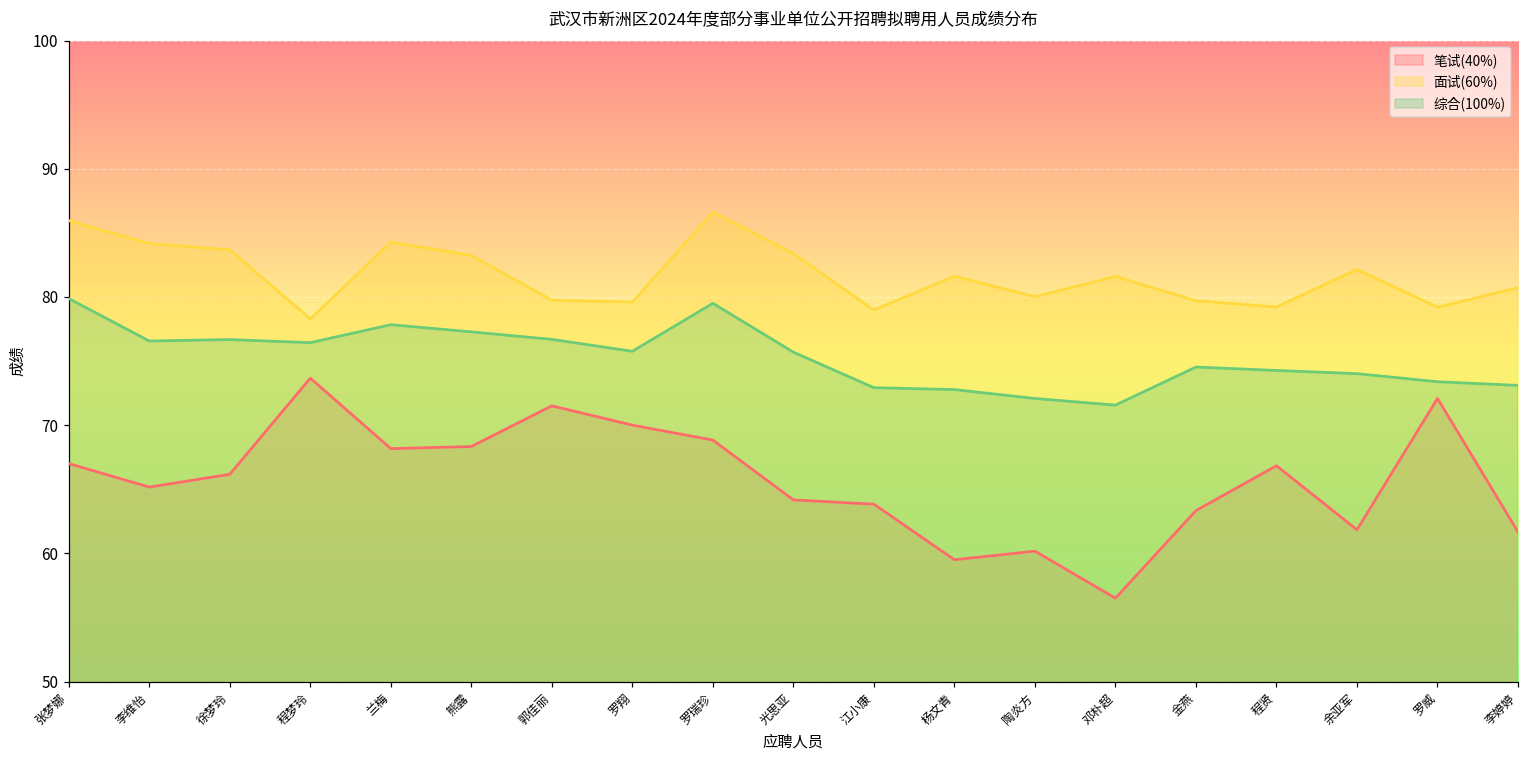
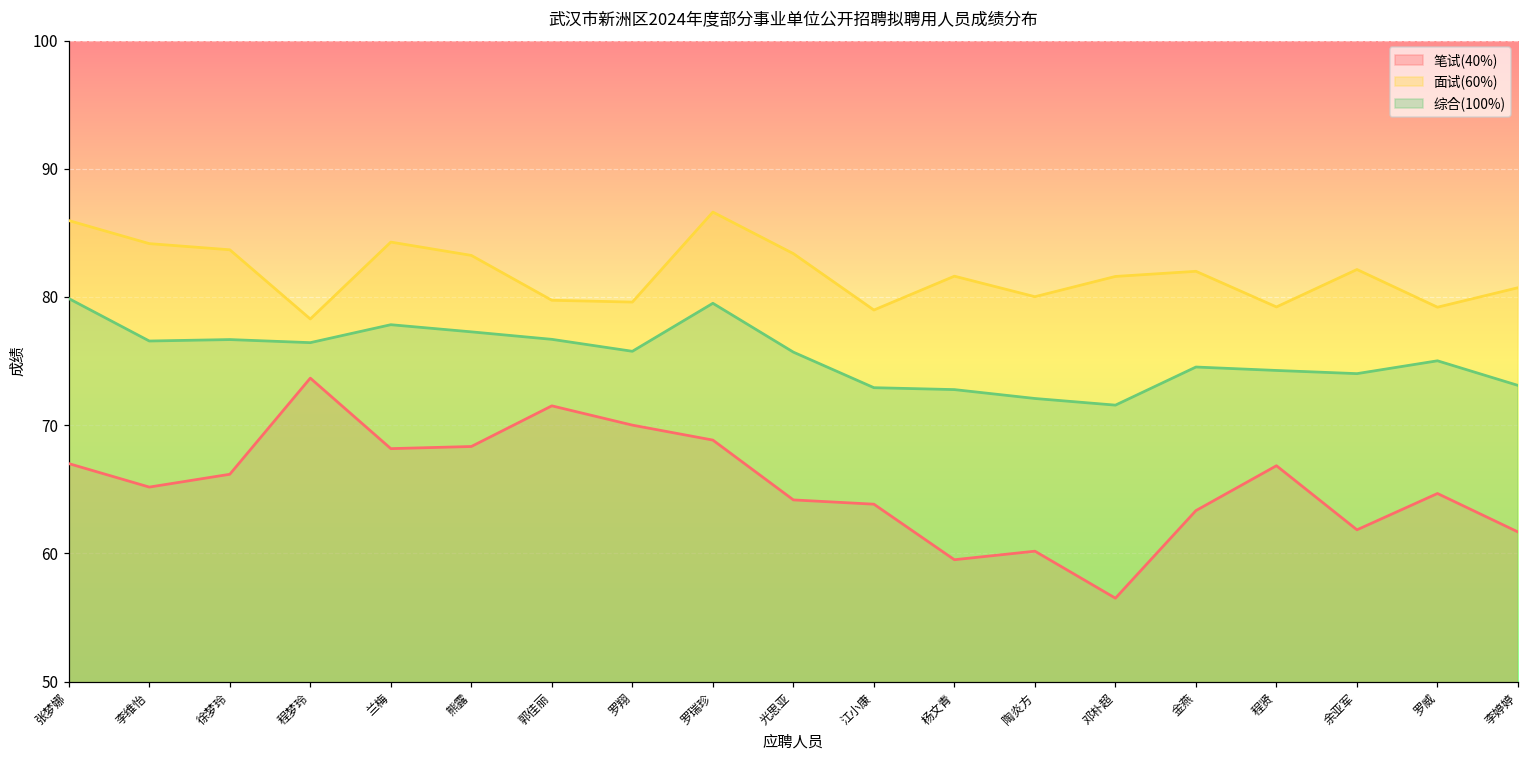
面试(60%), 金燕: 79.7 -> 82.0
笔试(40%), 罗威: 72.1 -> 64.7
综合(100%), 罗威: 73.4 -> 75.0
